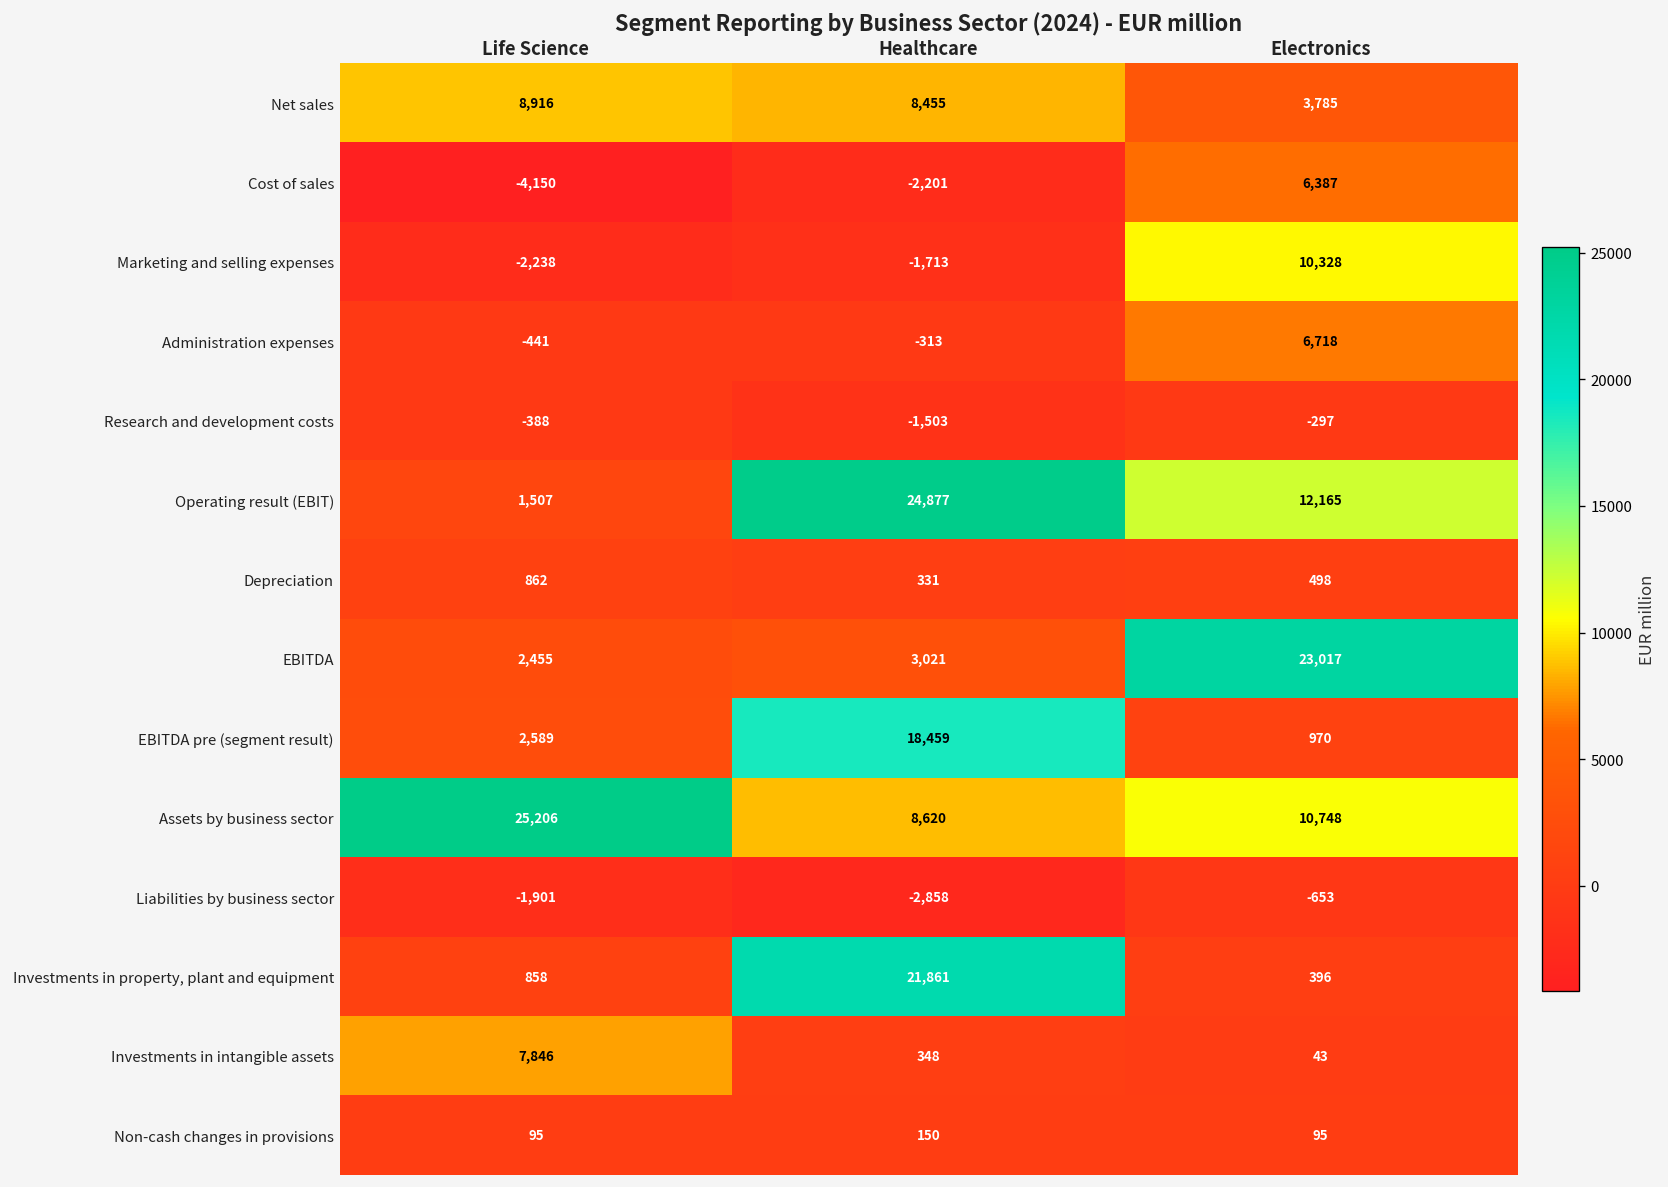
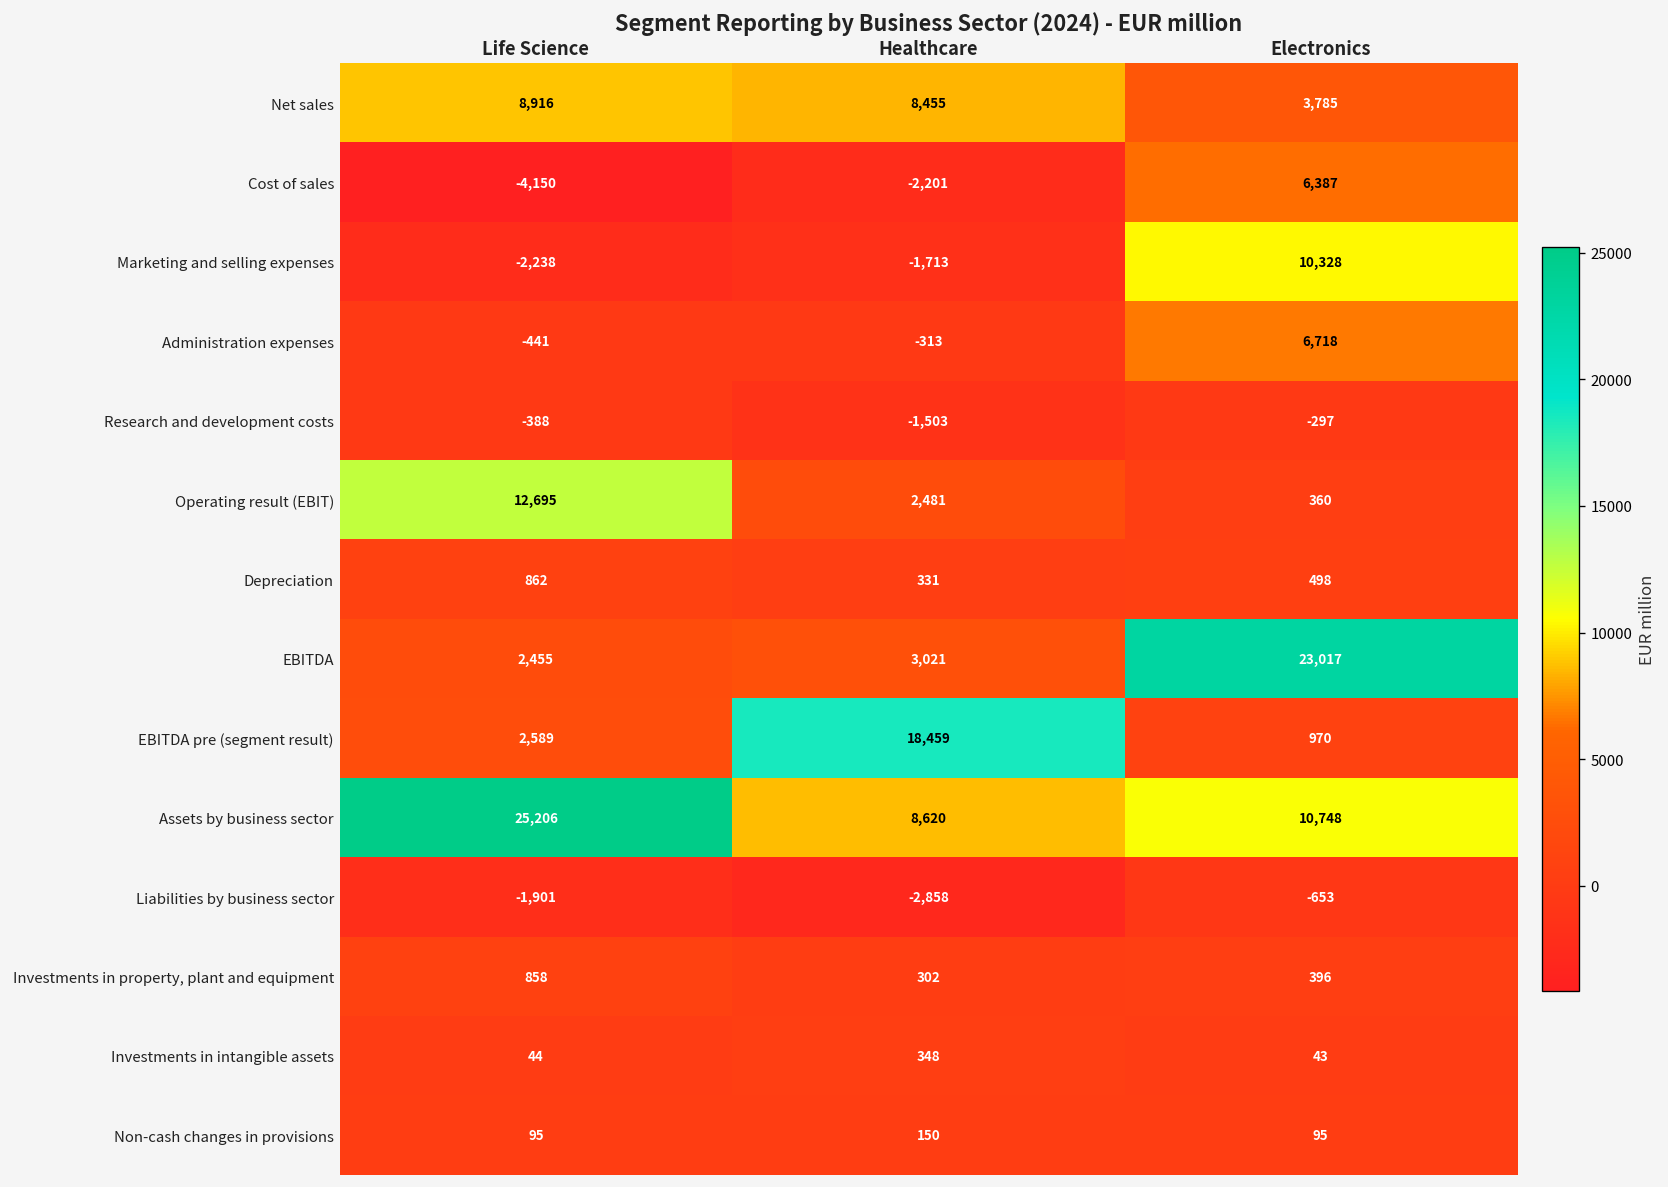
Operating result (EBIT), Life Science: 1,507 -> 12,695
Operating result (EBIT), Healthcare: 24,877 -> 2,481
Operating result (EBIT), Electronics: 12,165 -> 360
Investments in property, plant and equipment, Healthcare: 21,861 -> 302
Investments in intangible assets, Life Science: 7,846 -> 44
